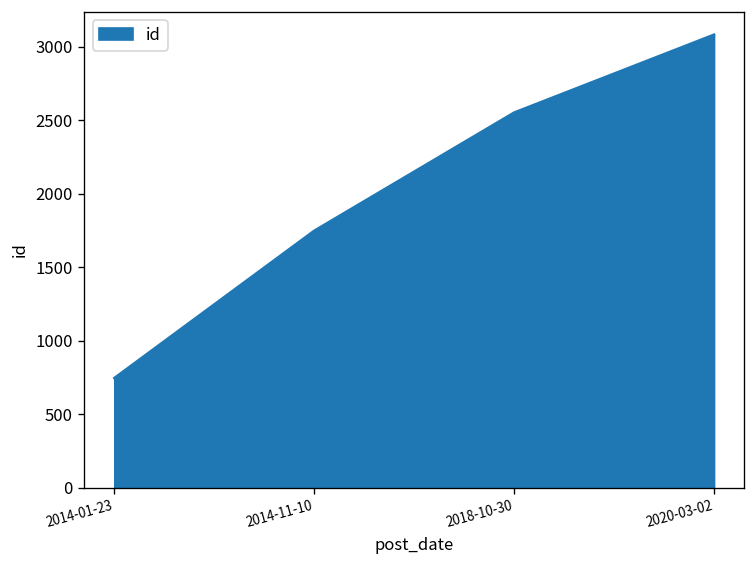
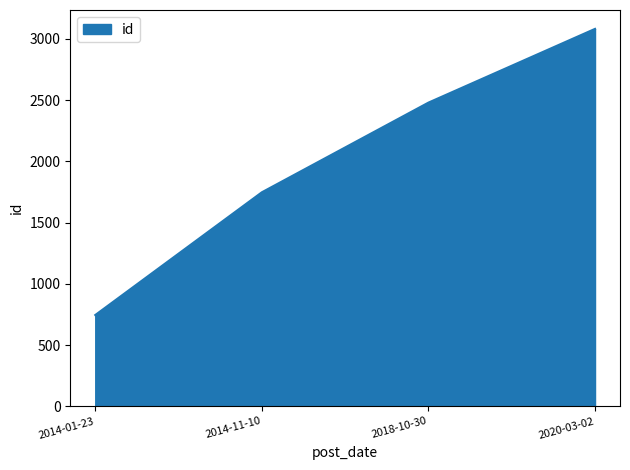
2018-10-30: 2550 -> 2480
